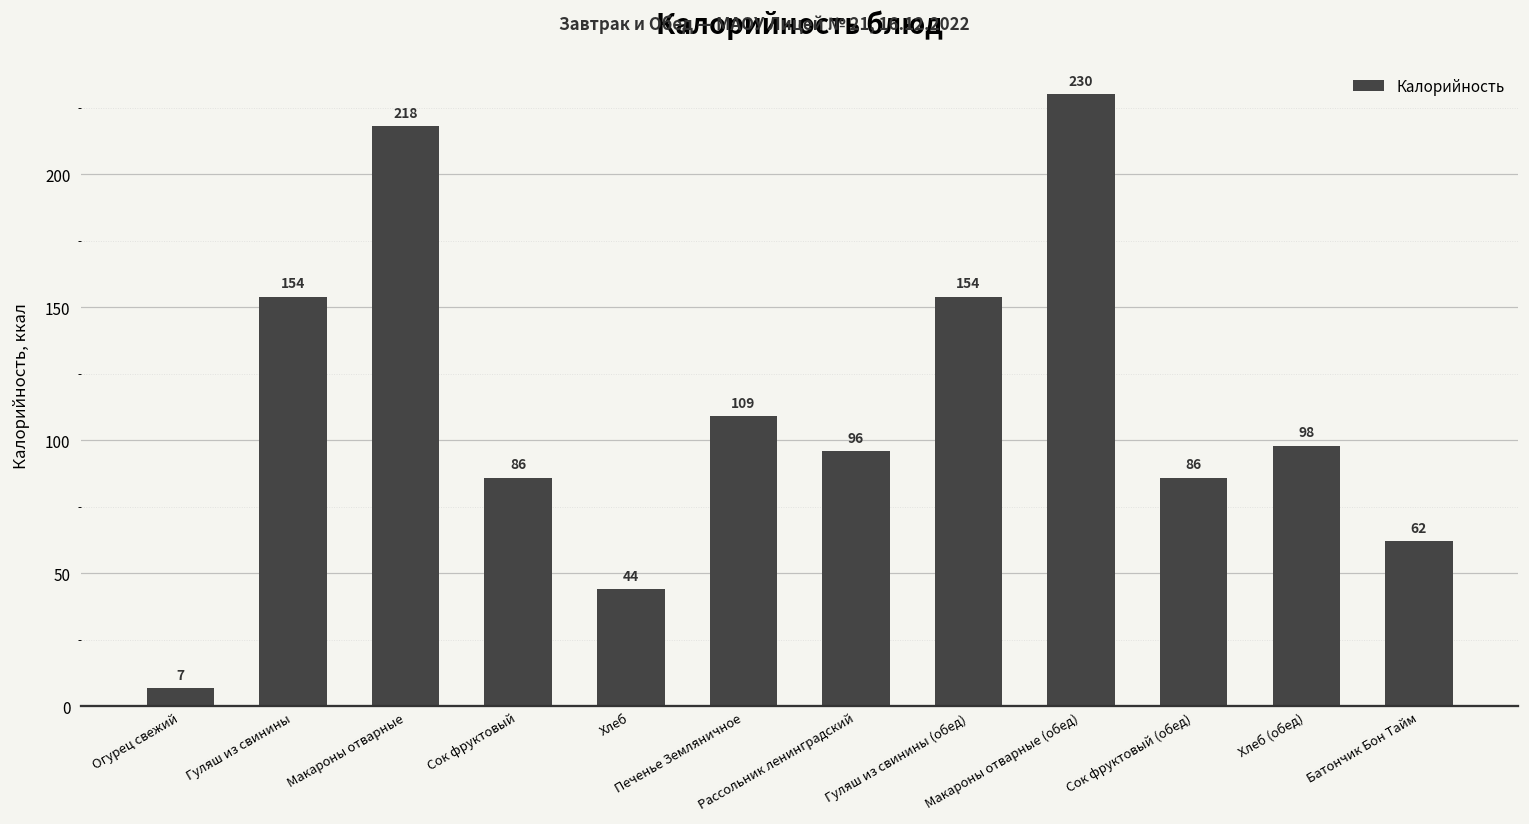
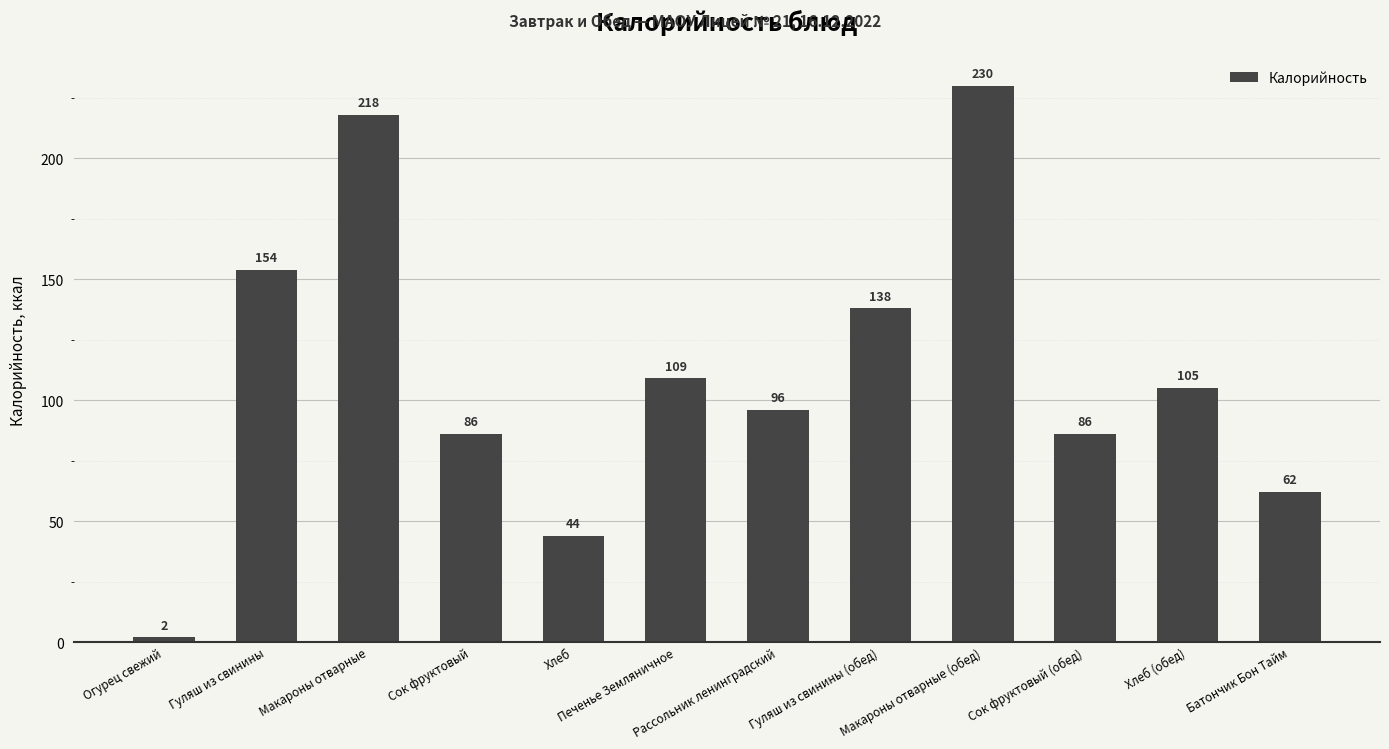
Огурец свежий: 7 -> 2
Гуляш из свинины (обед): 154 -> 138
Хлеб (обед): 98 -> 105
